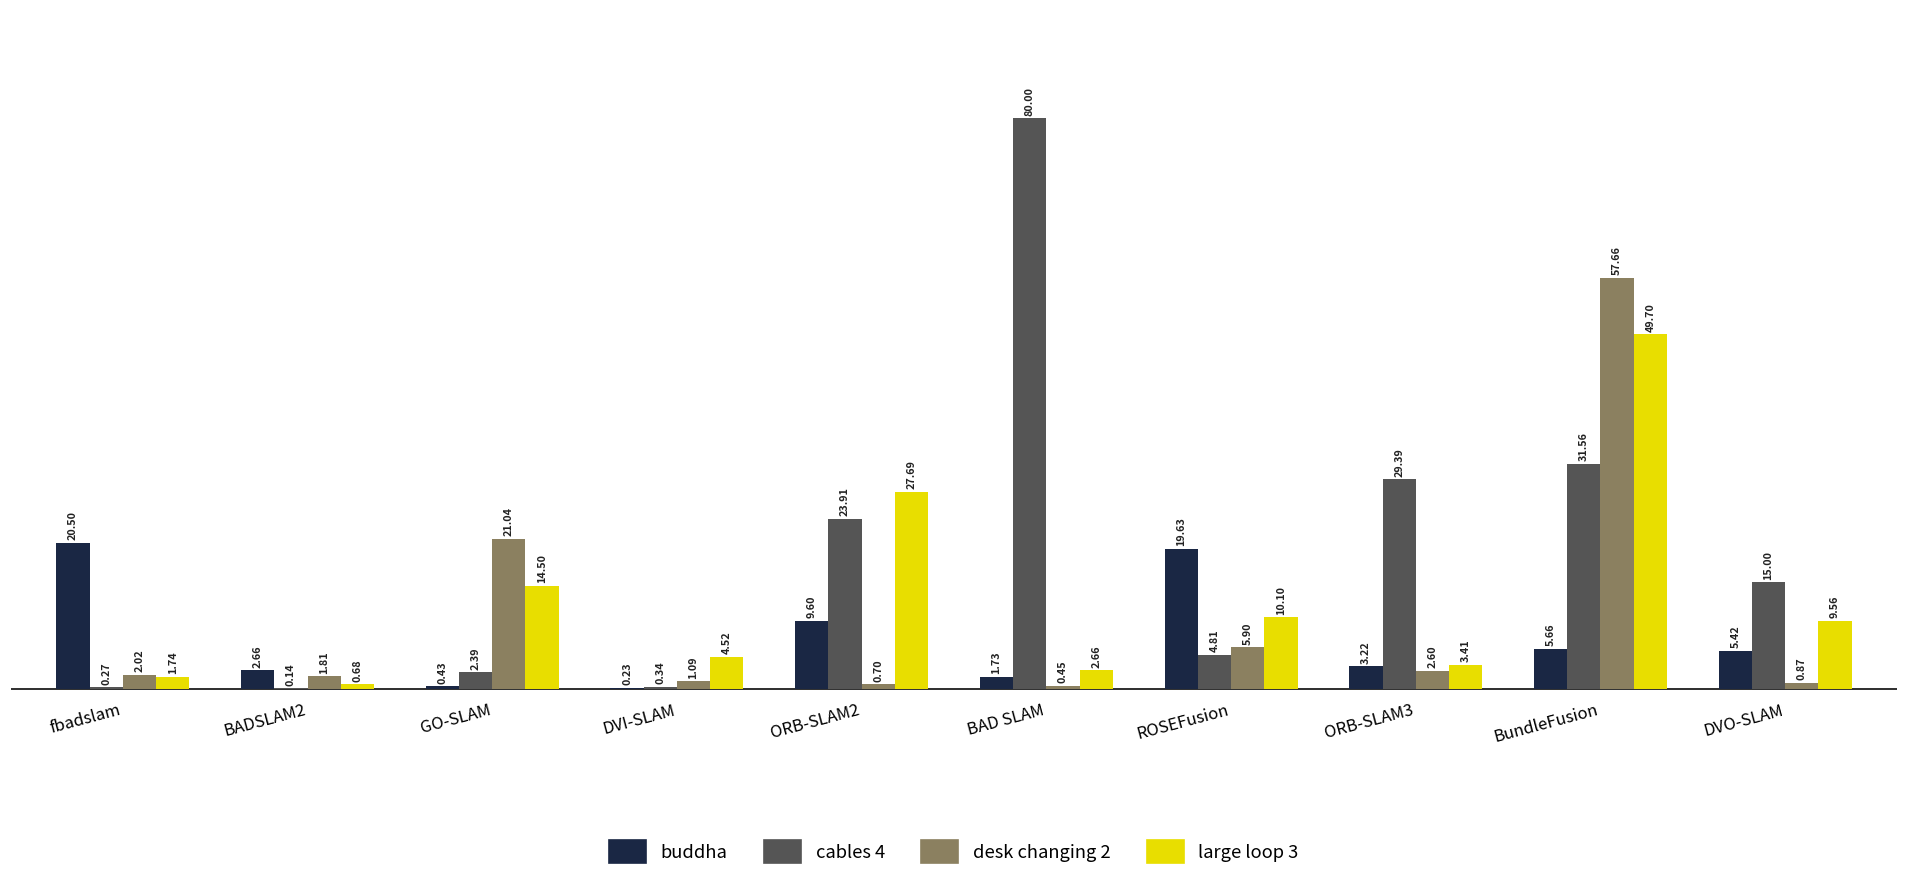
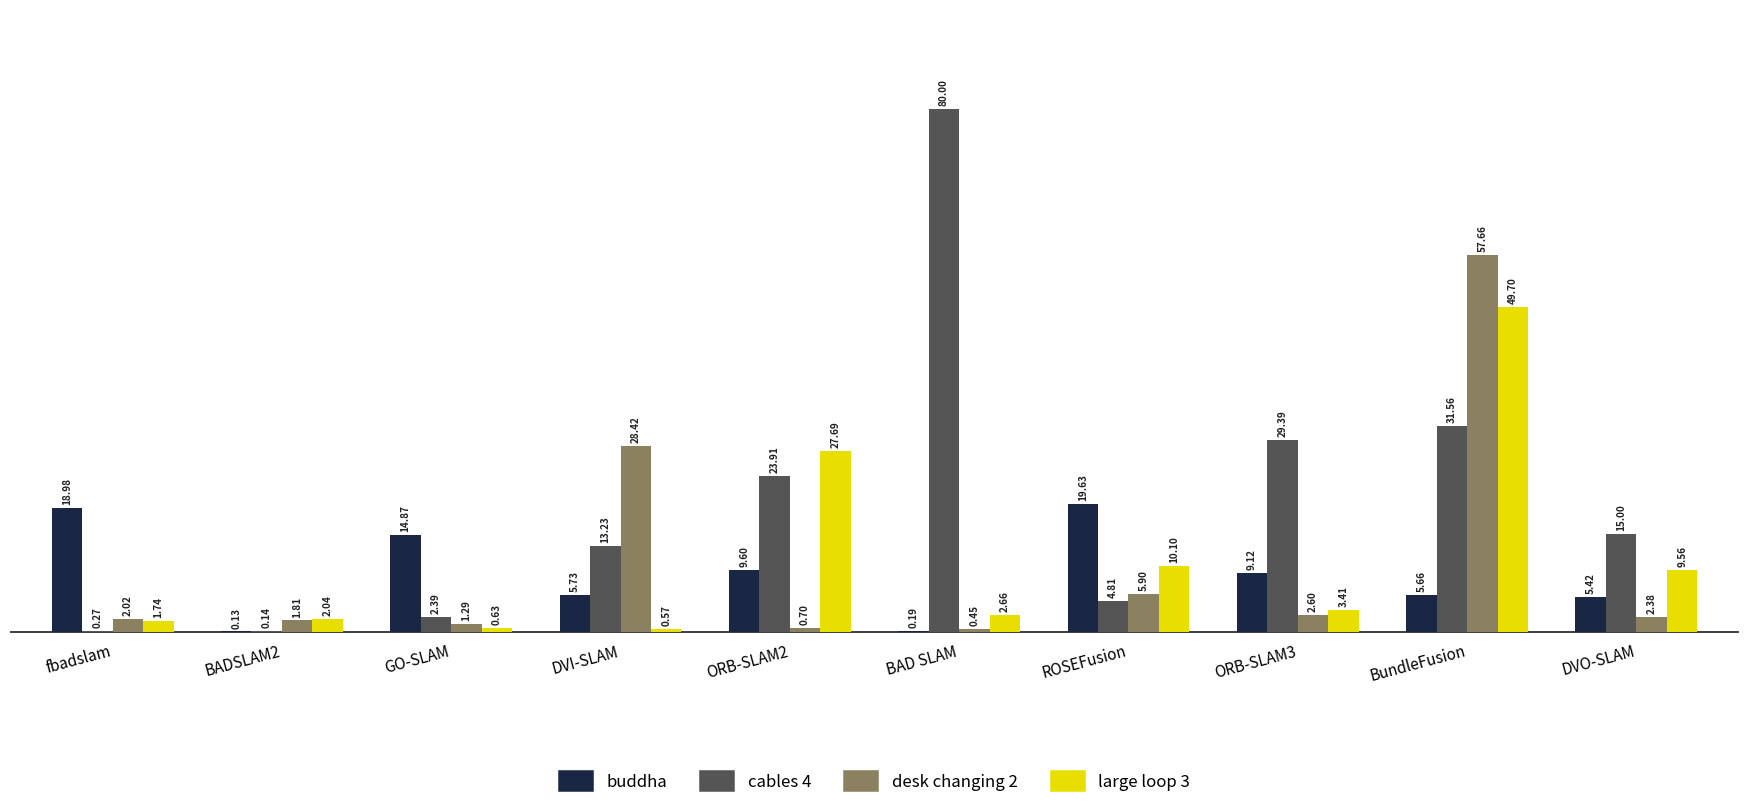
buddha, fbadslam: 20.50 -> 18.98
buddha, BADSLAM2: 2.66 -> 0.13
large loop 3, BADSLAM2: 0.68 -> 2.04
buddha, GO-SLAM: 0.43 -> 14.87
desk changing 2, GO-SLAM: 21.04 -> 1.29
large loop 3, GO-SLAM: 14.50 -> 0.63
buddha, DVI-SLAM: 0.23 -> 5.73
cables 4, DVI-SLAM: 0.34 -> 13.23
desk changing 2, DVI-SLAM: 1.09 -> 28.42
large loop 3, DVI-SLAM: 4.52 -> 0.57
buddha, BAD SLAM: 1.73 -> 0.19
buddha, ORB-SLAM3: 3.22 -> 9.12
desk changing 2, DVO-SLAM: 0.87 -> 2.38
